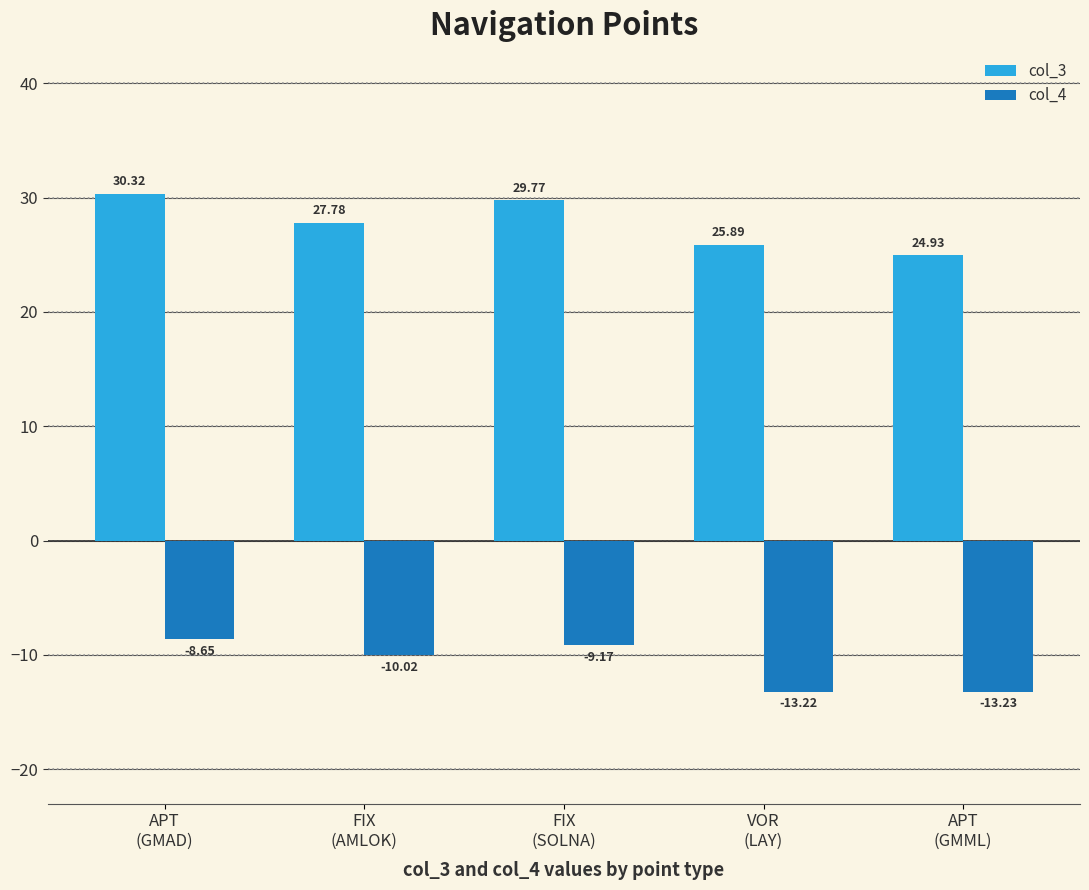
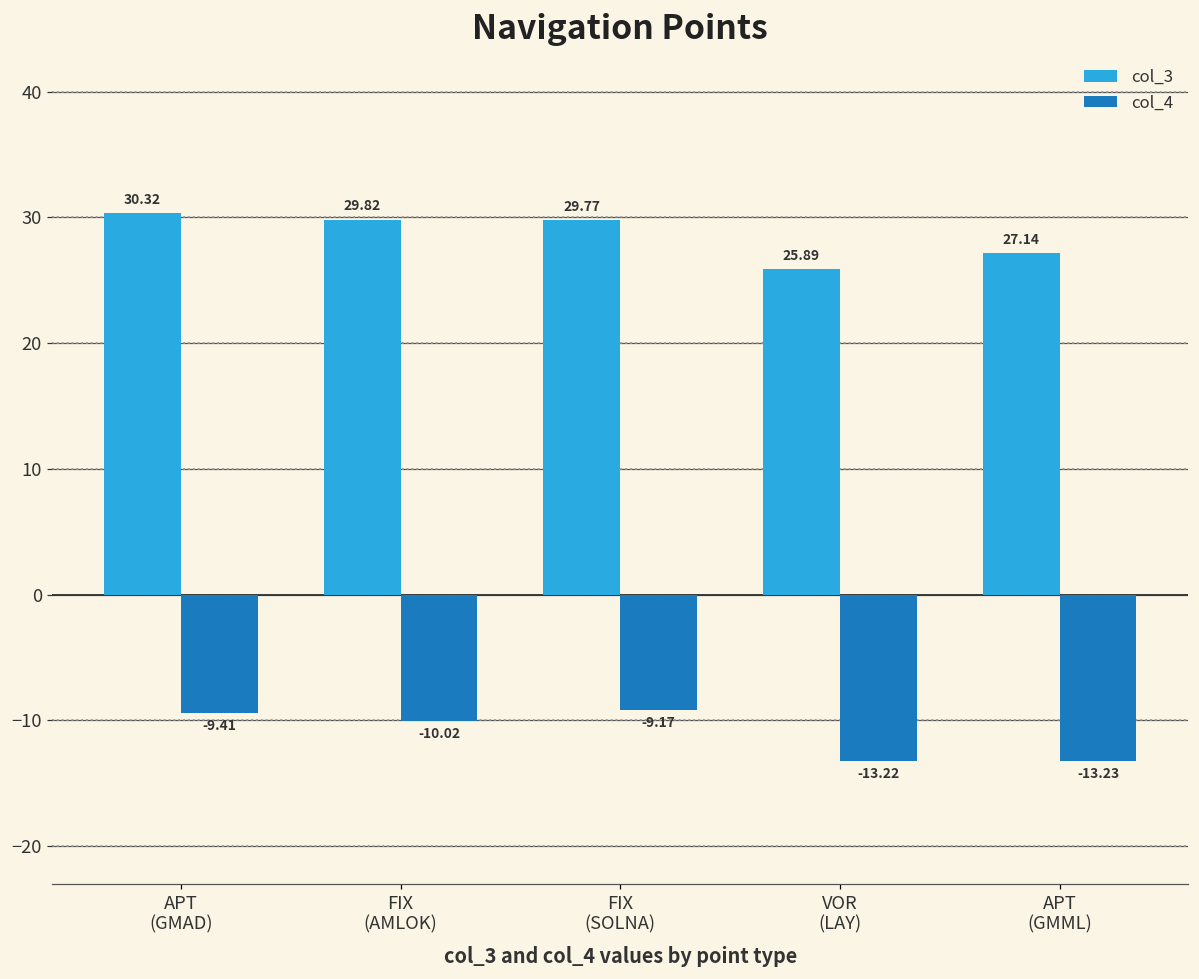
col_4, APT (GMAD): -8.65 -> -9.41
col_3, FIX (AMLOK): 27.78 -> 29.82
col_3, APT (GMML): 24.93 -> 27.14
